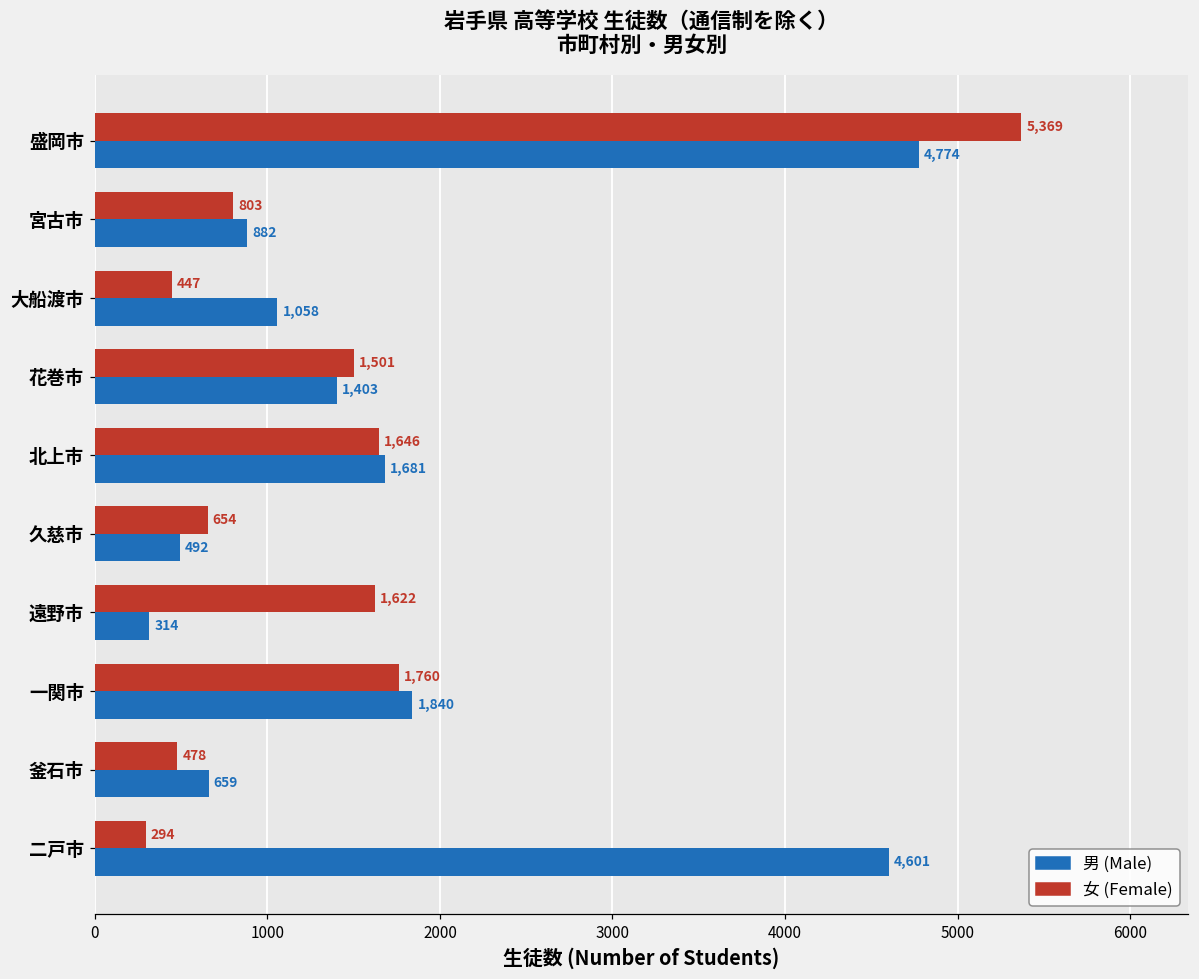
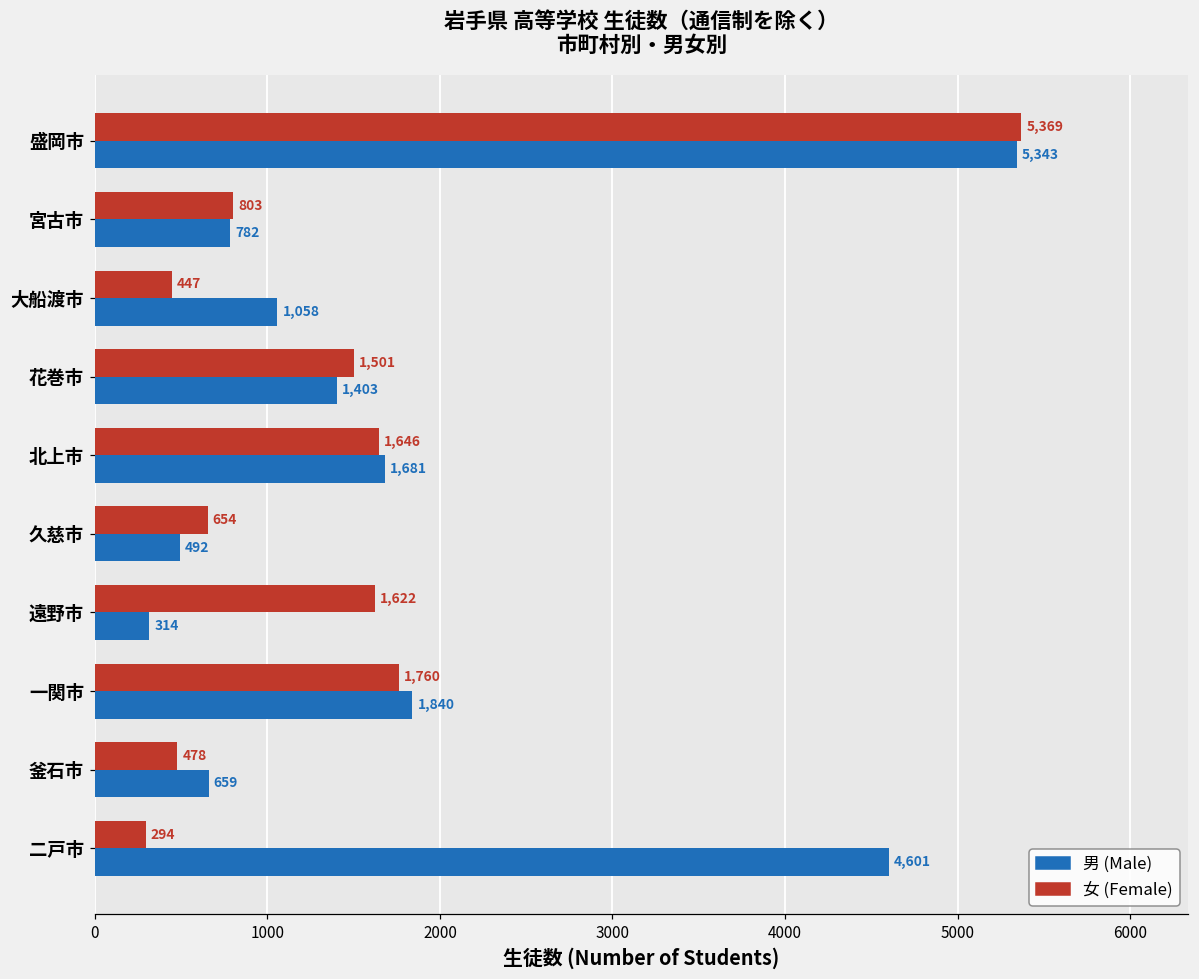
男 (Male), 盛岡市: 4,774 -> 5,343
男 (Male), 宮古市: 882 -> 782
